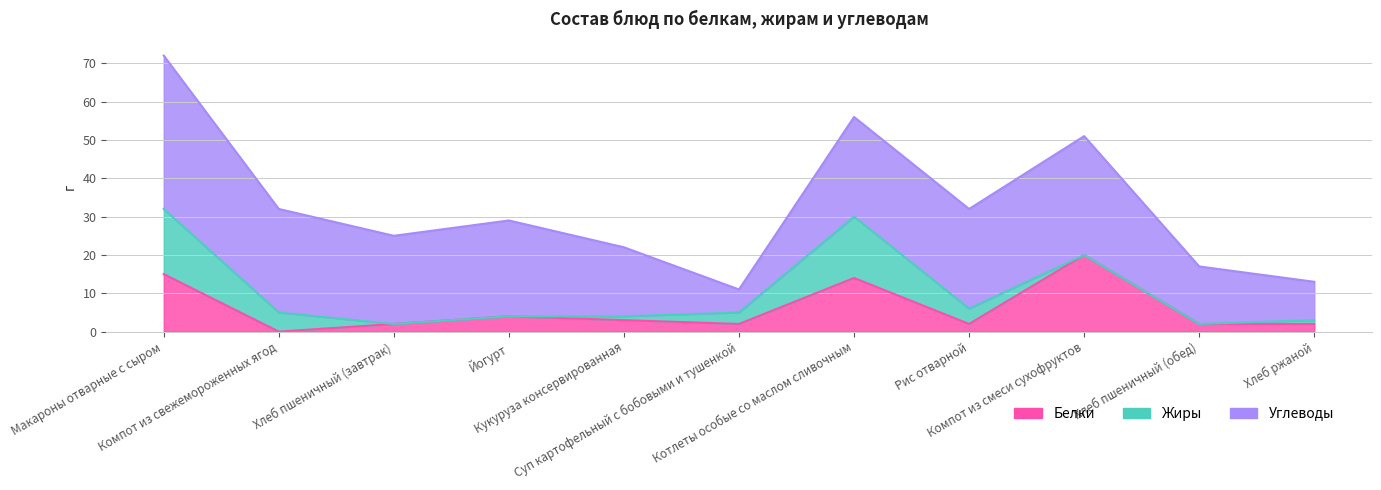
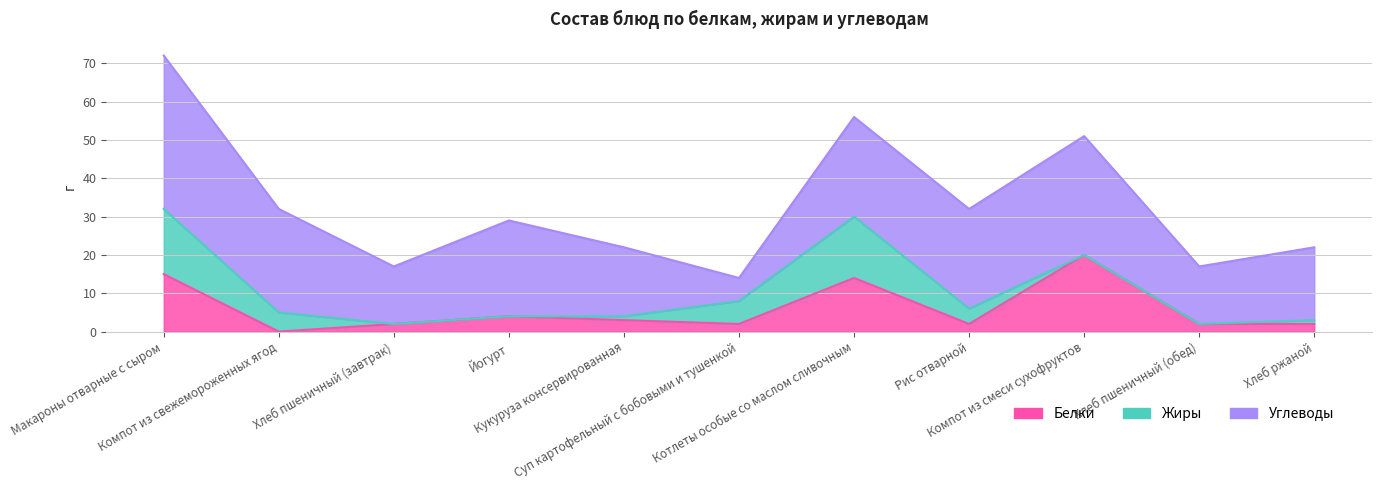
Углеводы, Хлеб пшеничный (завтрак): 23 -> 15
Жиры, Суп картофельный с бобовыми и тушенкой: 3 -> 6
Углеводы, Хлеб ржаной: 10 -> 19
